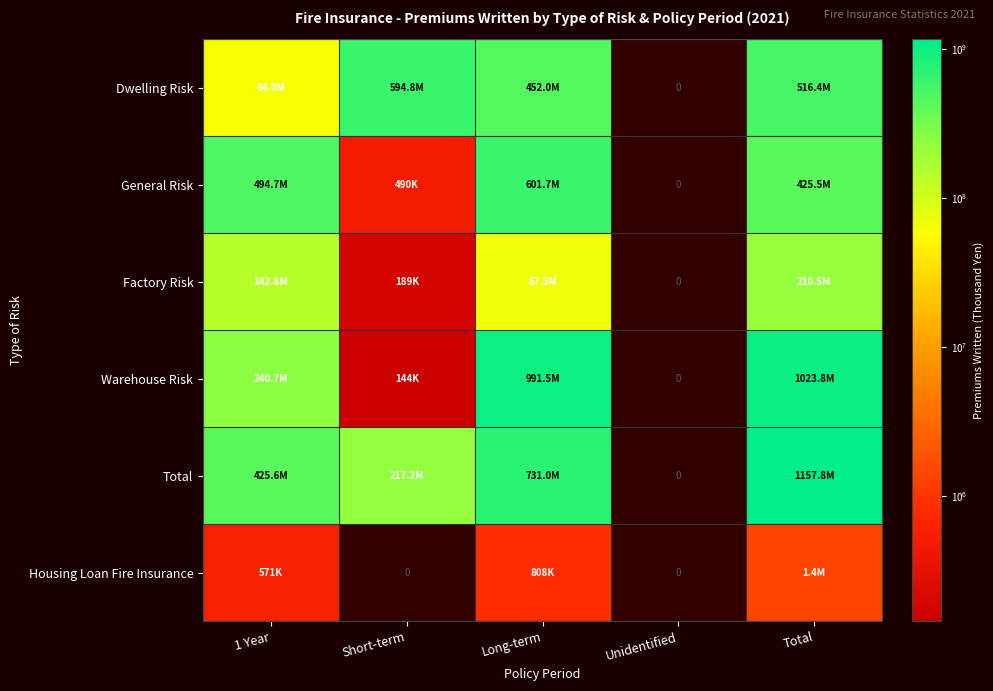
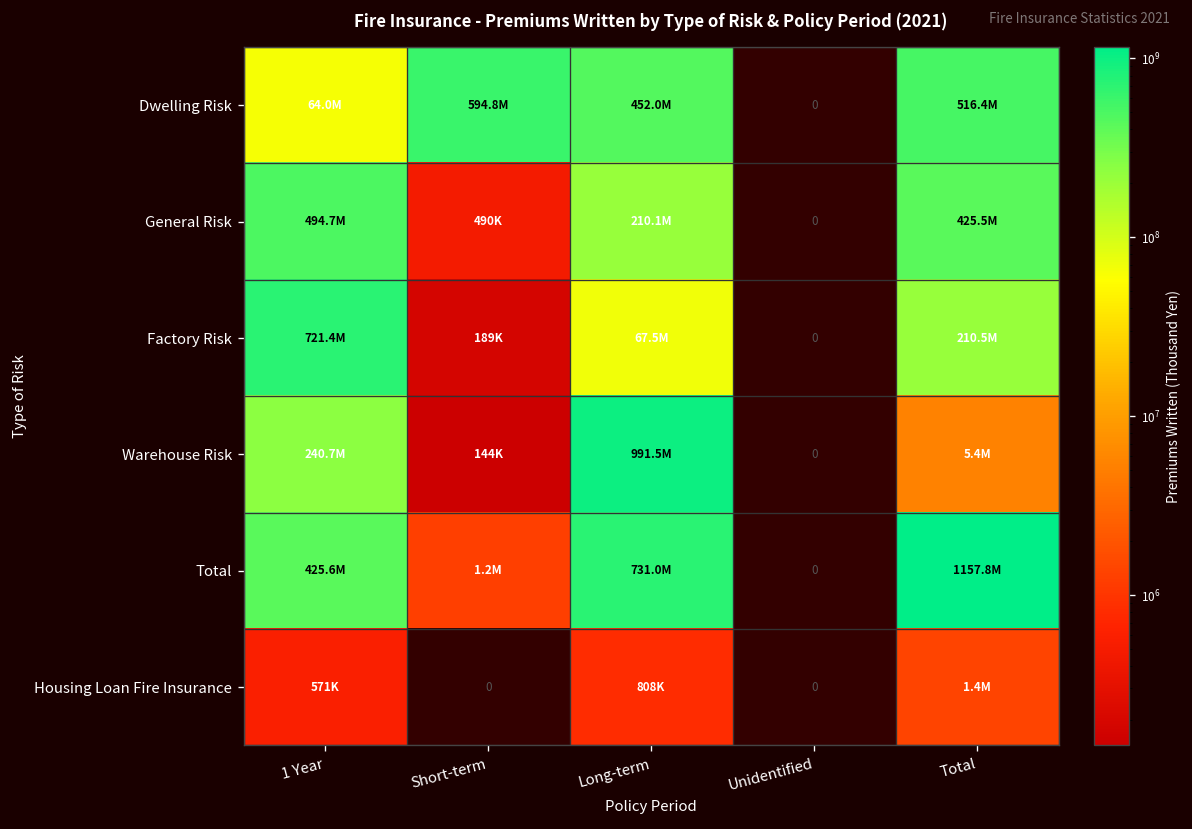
General Risk, Long-term: 601.7M -> 210.1M
Factory Risk, 1 Year: 142.8M -> 721.4M
Warehouse Risk, Total: 1023.8M -> 5.4M
Total, Short-term: 217.2M -> 1.2M
